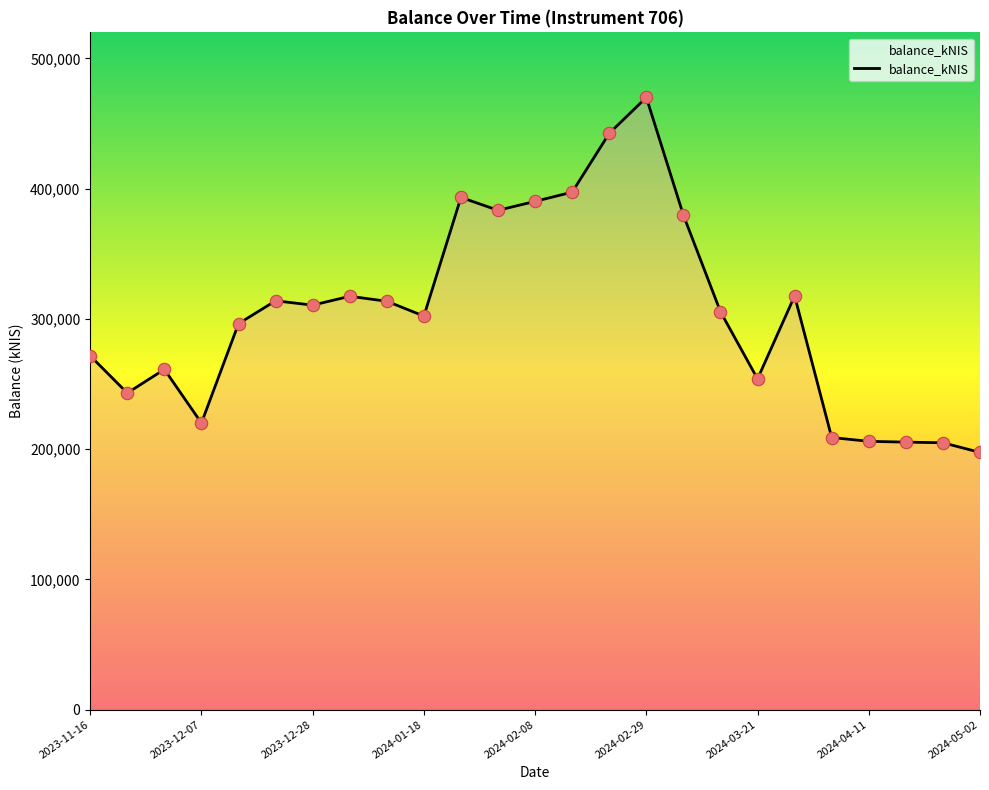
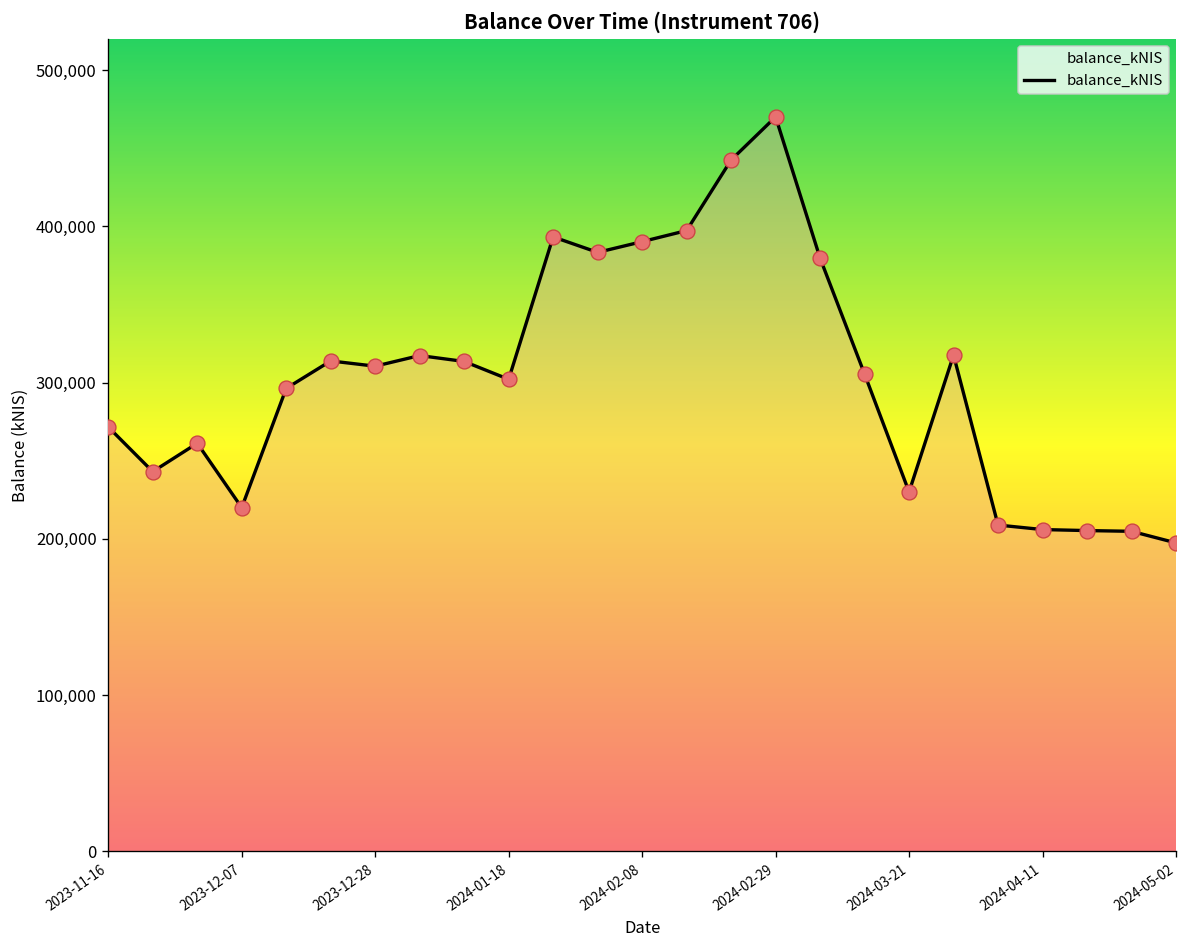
2024-03-21: 254,000 -> 230,000
